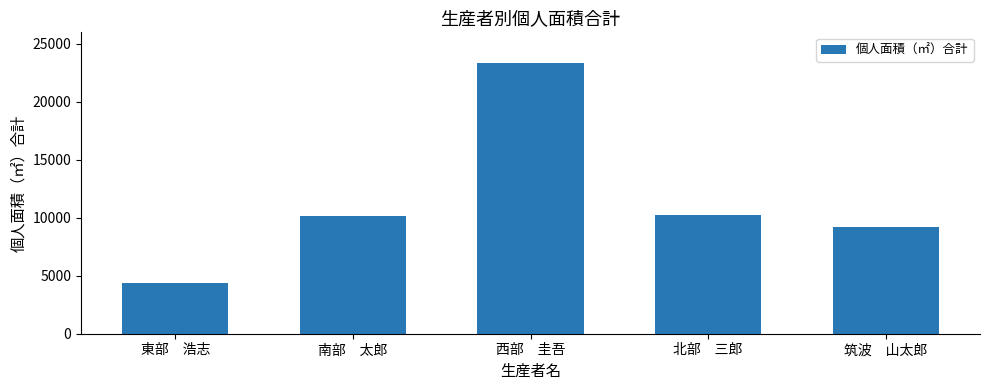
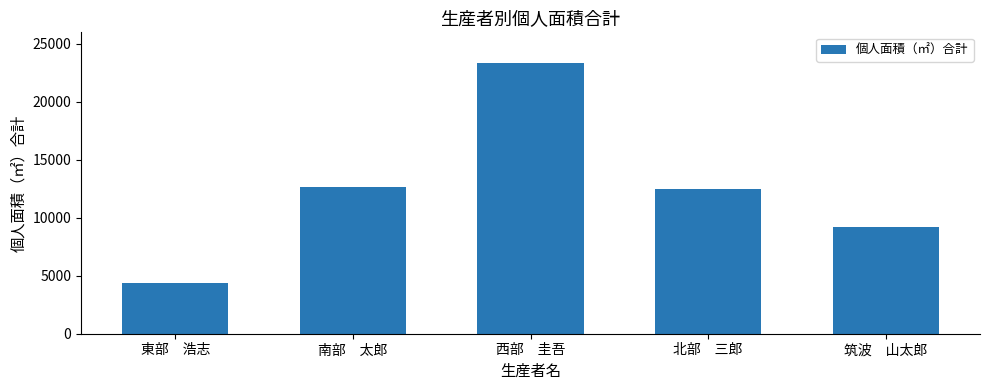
南部 太郎: 10100 -> 12700
北部 三郎: 10200 -> 12500
